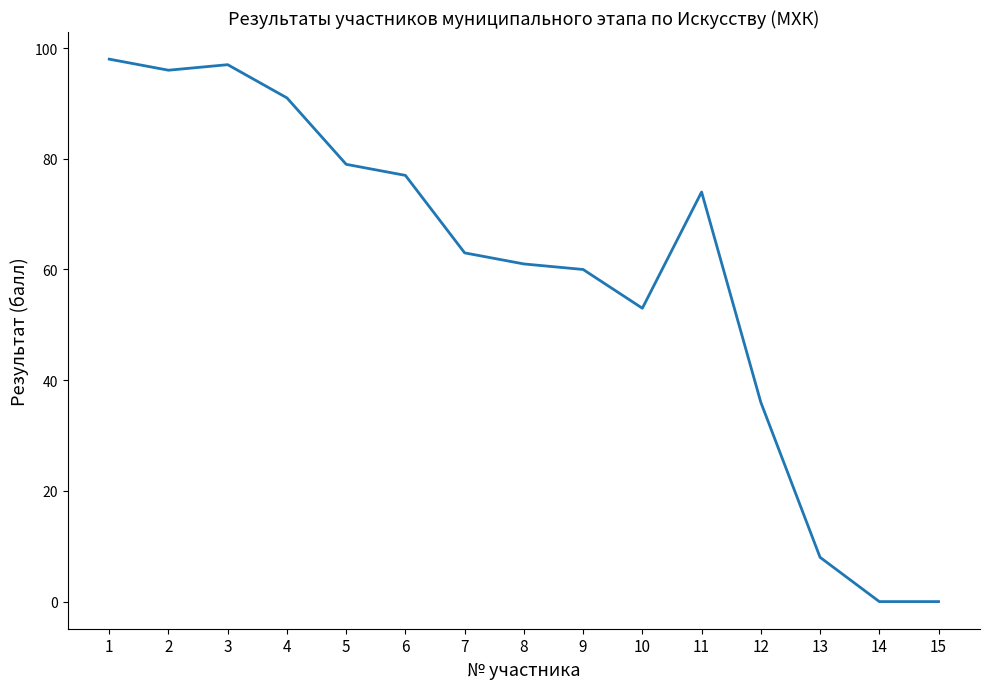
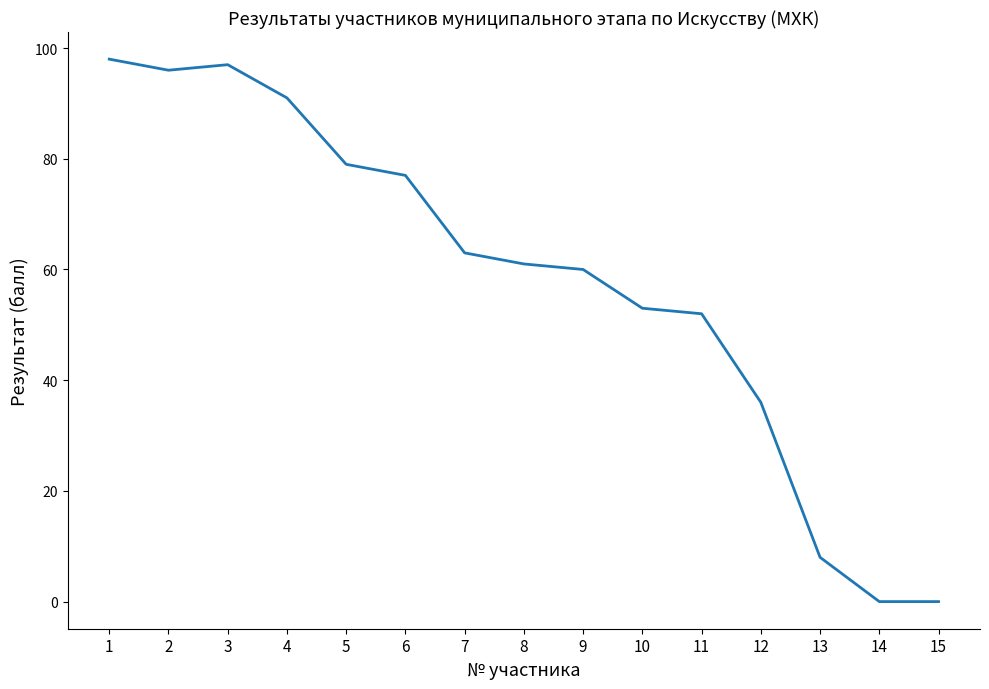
11: 74 -> 52
